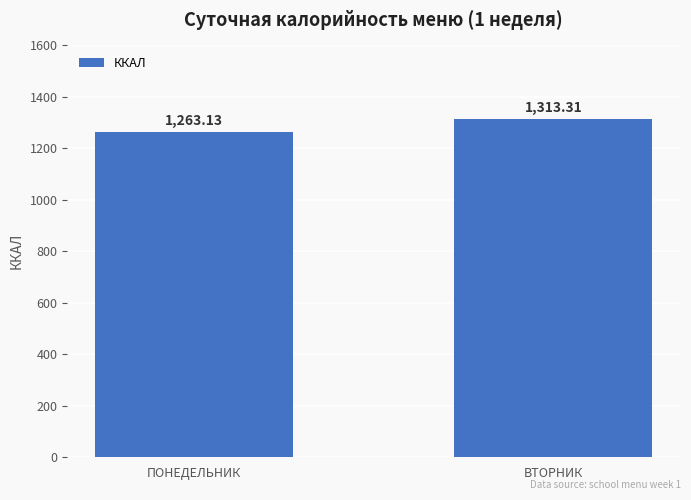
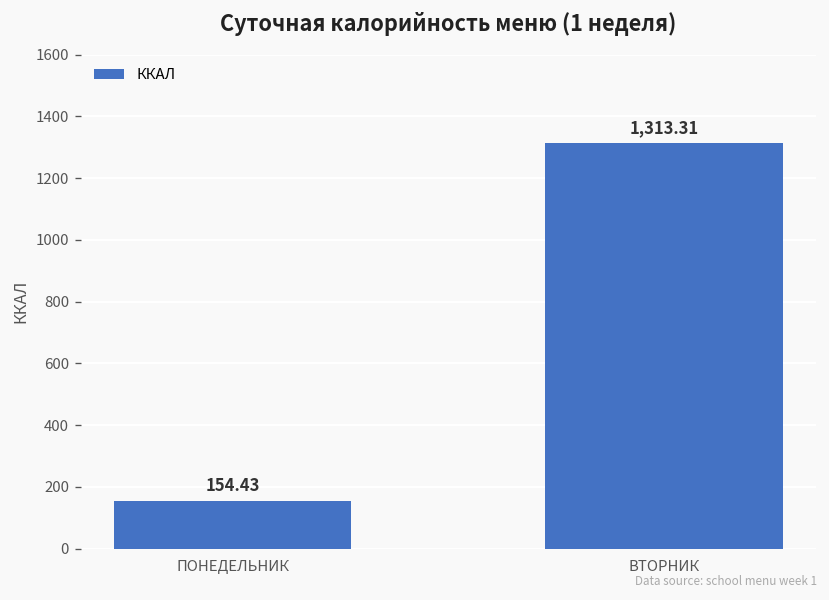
ПОНЕДЕЛЬНИК: 1,263.13 -> 154.43
